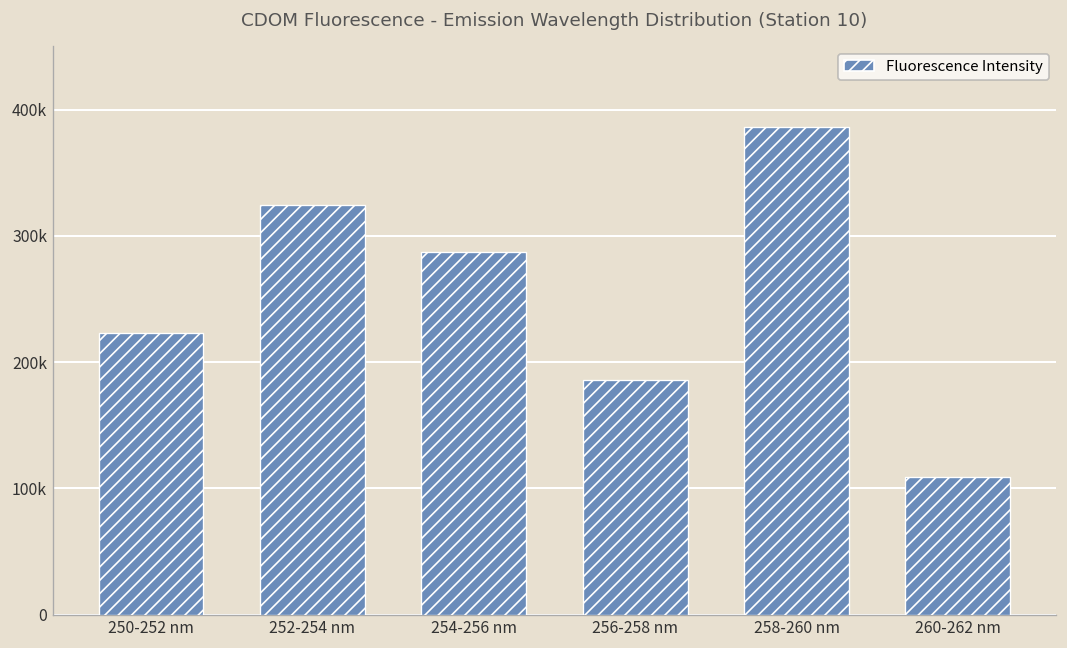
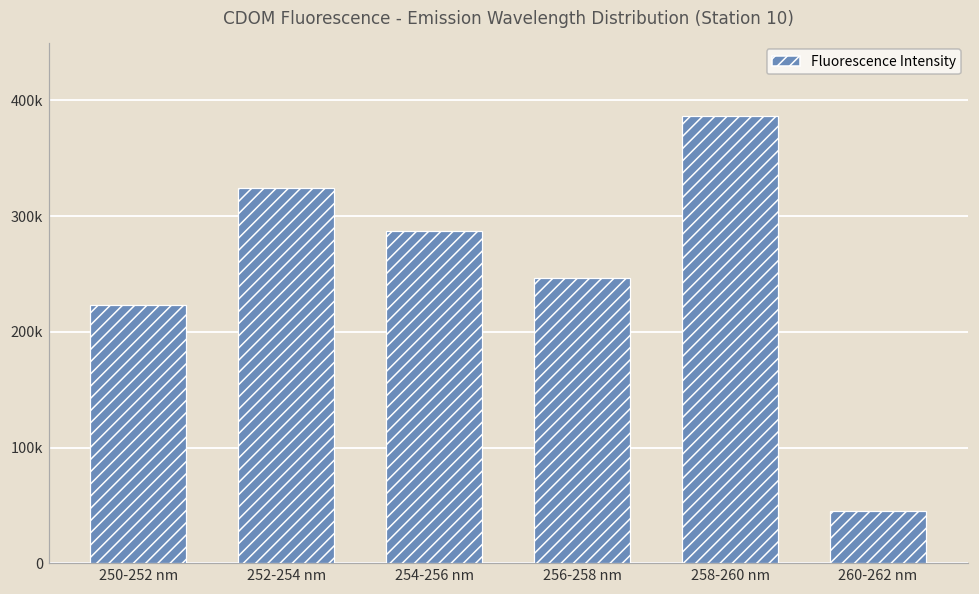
256-258 nm: 186000 -> 247000
260-262 nm: 109000 -> 45000
